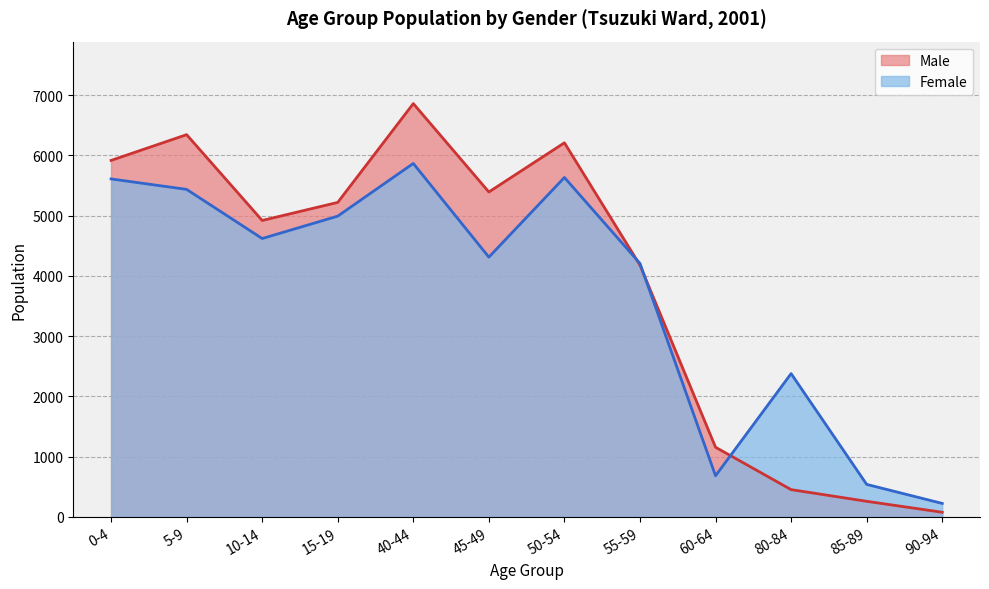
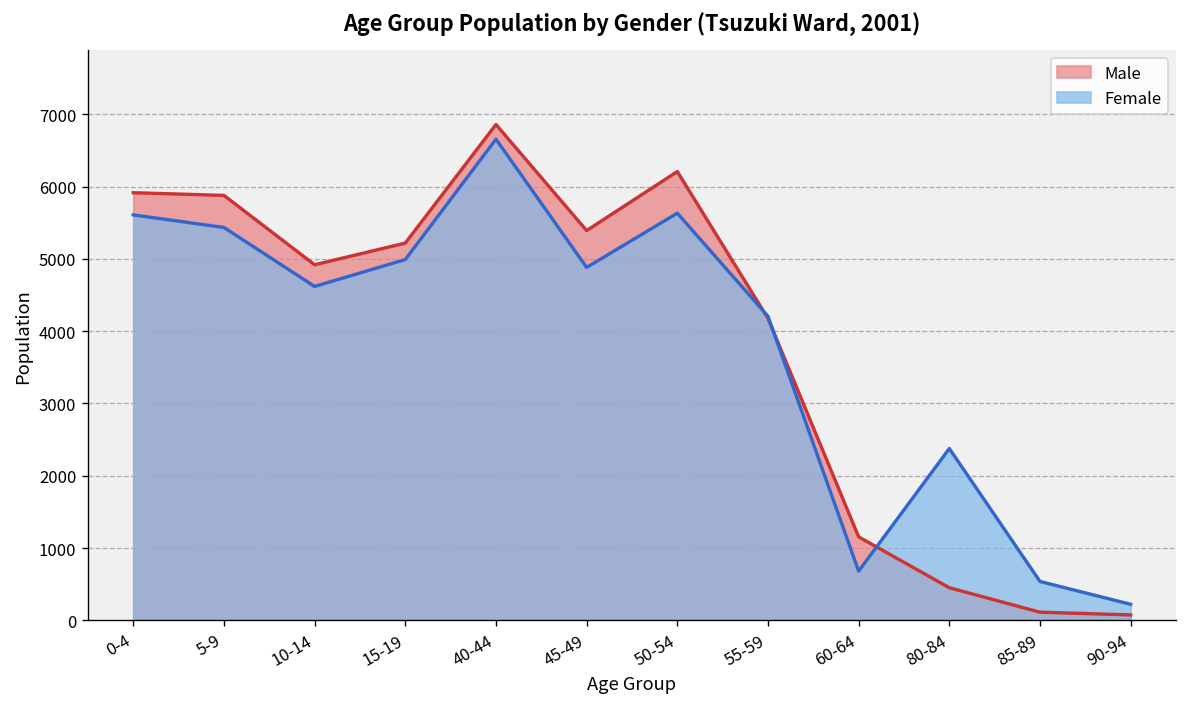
Male, 5-9: 6300 -> 5900
Female, 40-44: 5900 -> 6700
Female, 45-49: 4300 -> 4900
Male, 85-89: 300 -> 100
